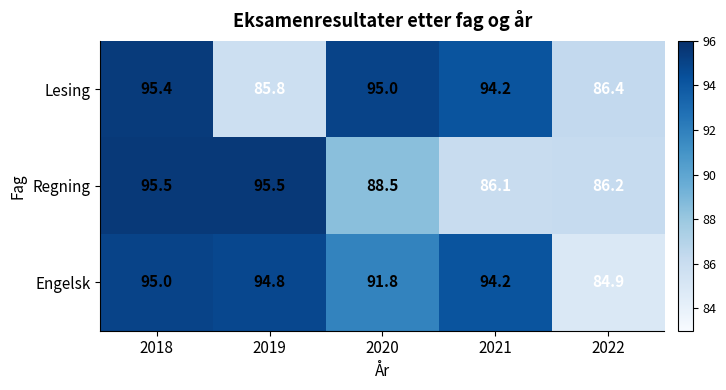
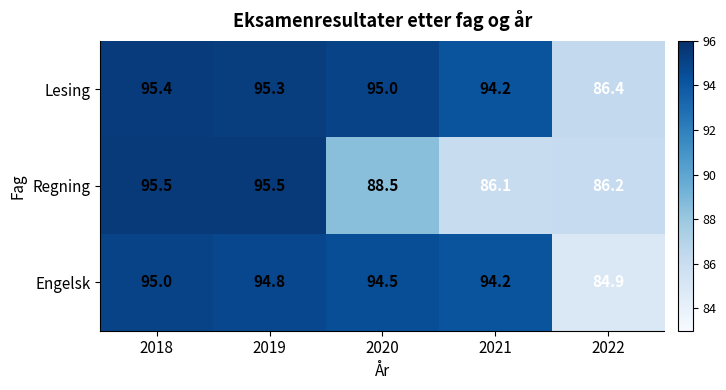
Lesing, 2019: 85.8 -> 95.3
Engelsk, 2020: 91.8 -> 94.5
